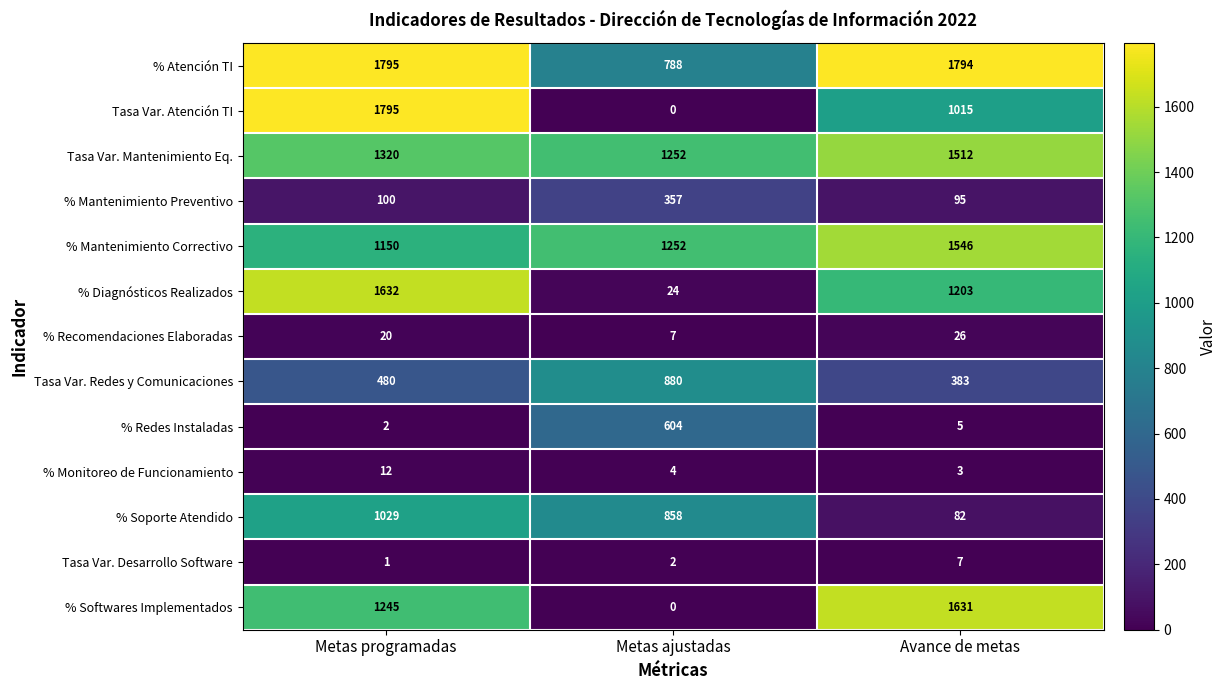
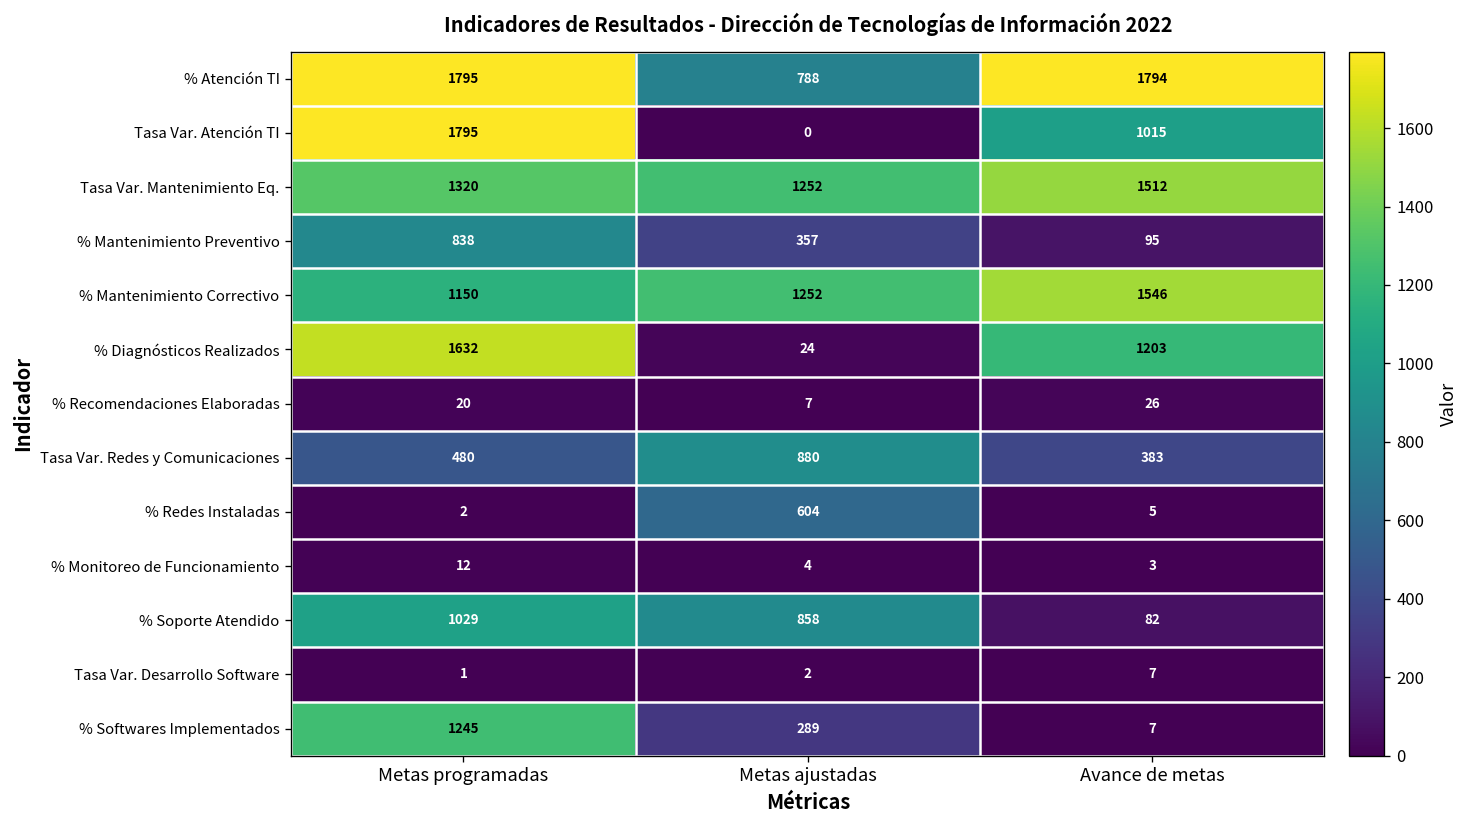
% Mantenimiento Preventivo, Metas programadas: 100 -> 838
% Softwares Implementados, Metas ajustadas: 0 -> 289
% Softwares Implementados, Avance de metas: 1631 -> 7
